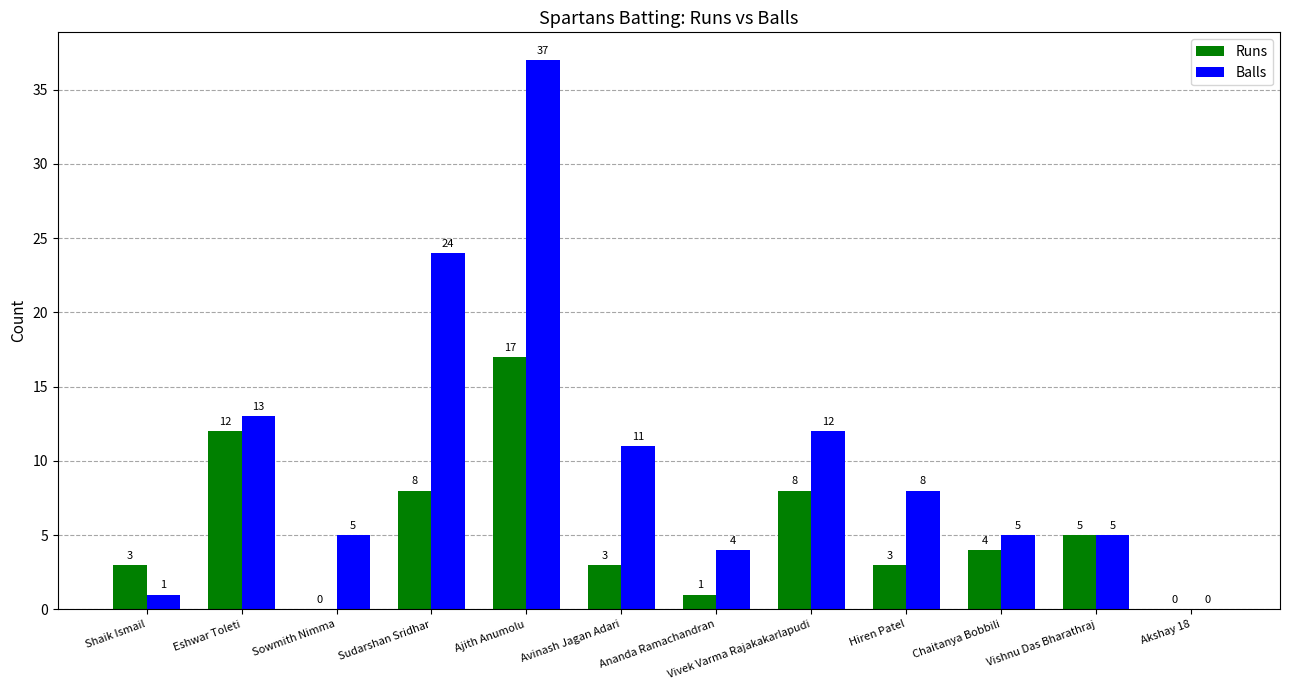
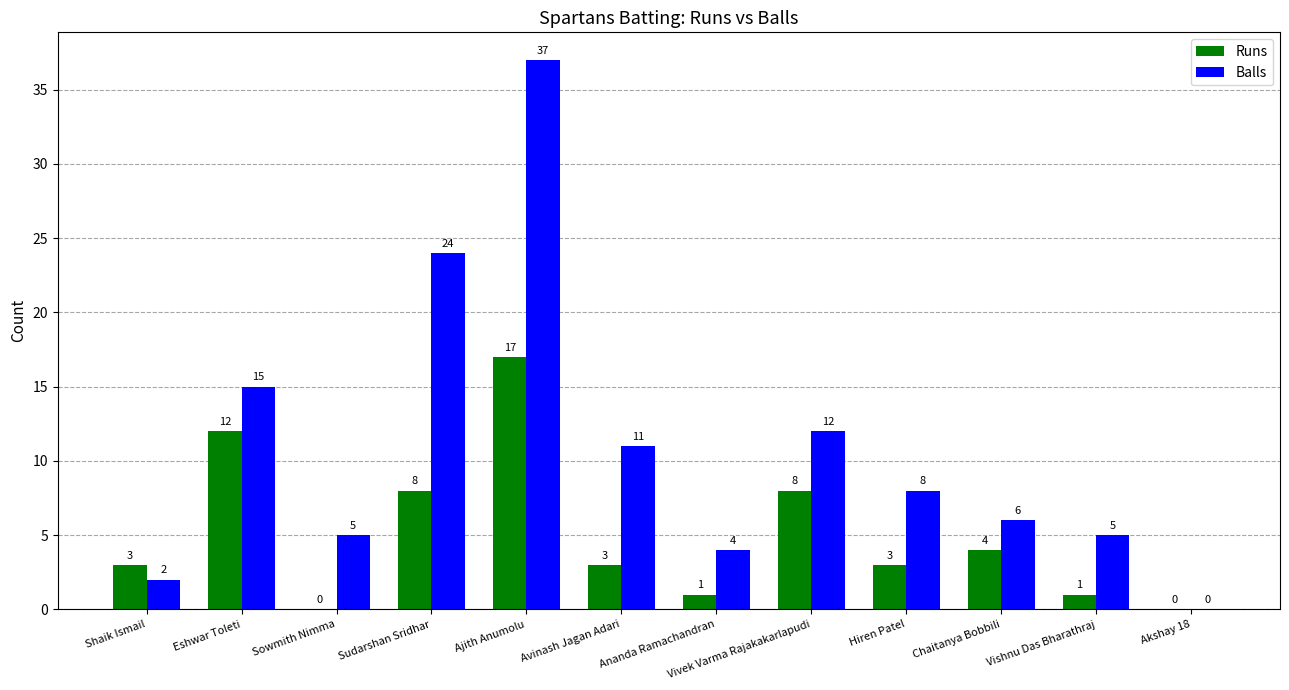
Balls, Shaik Ismail: 1 -> 2
Balls, Eshwar Toleti: 13 -> 15
Balls, Chaitanya Bobbili: 5 -> 6
Runs, Vishnu Das Bharathraj: 5 -> 1
